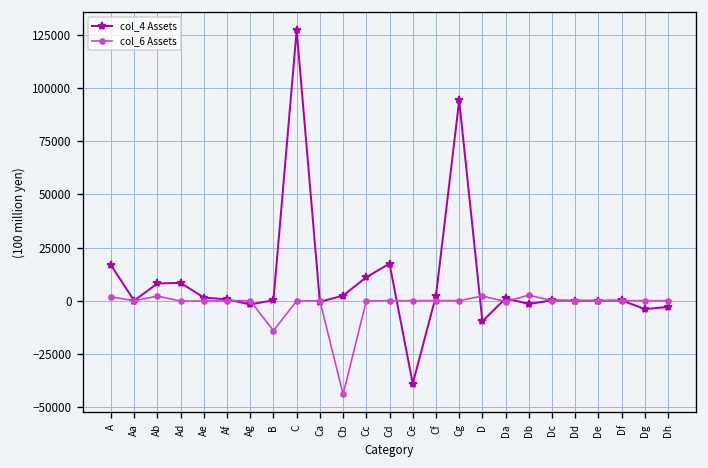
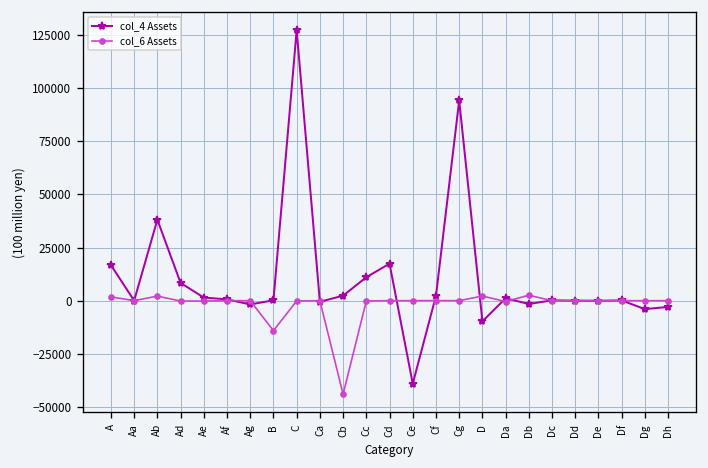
col_4 Assets, Ab: 8000 -> 38000
